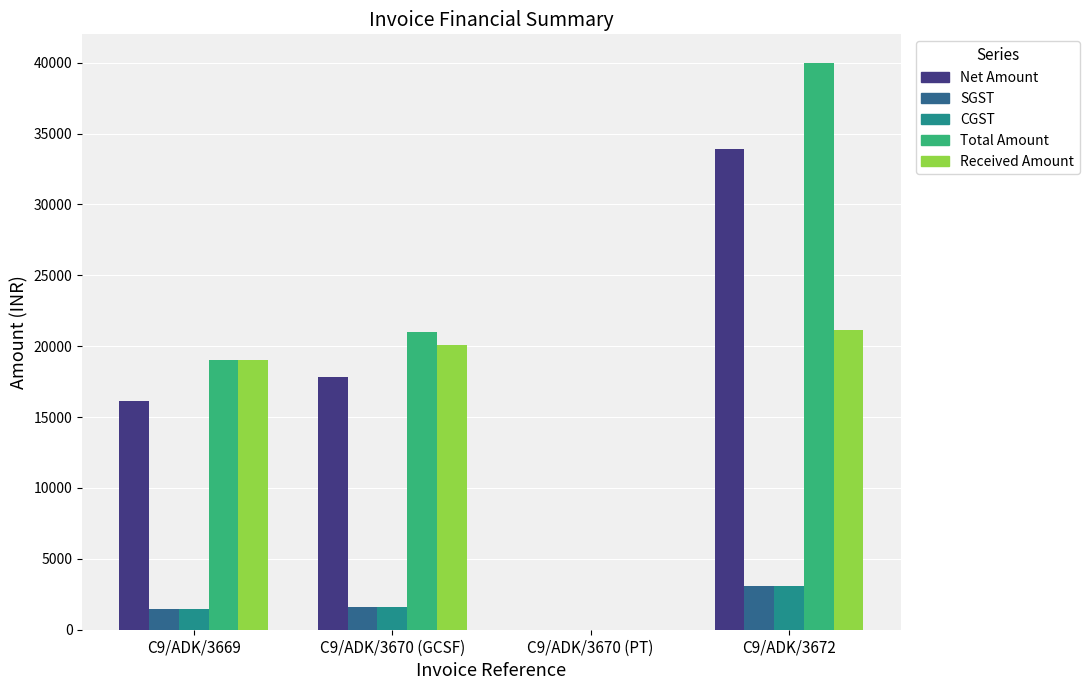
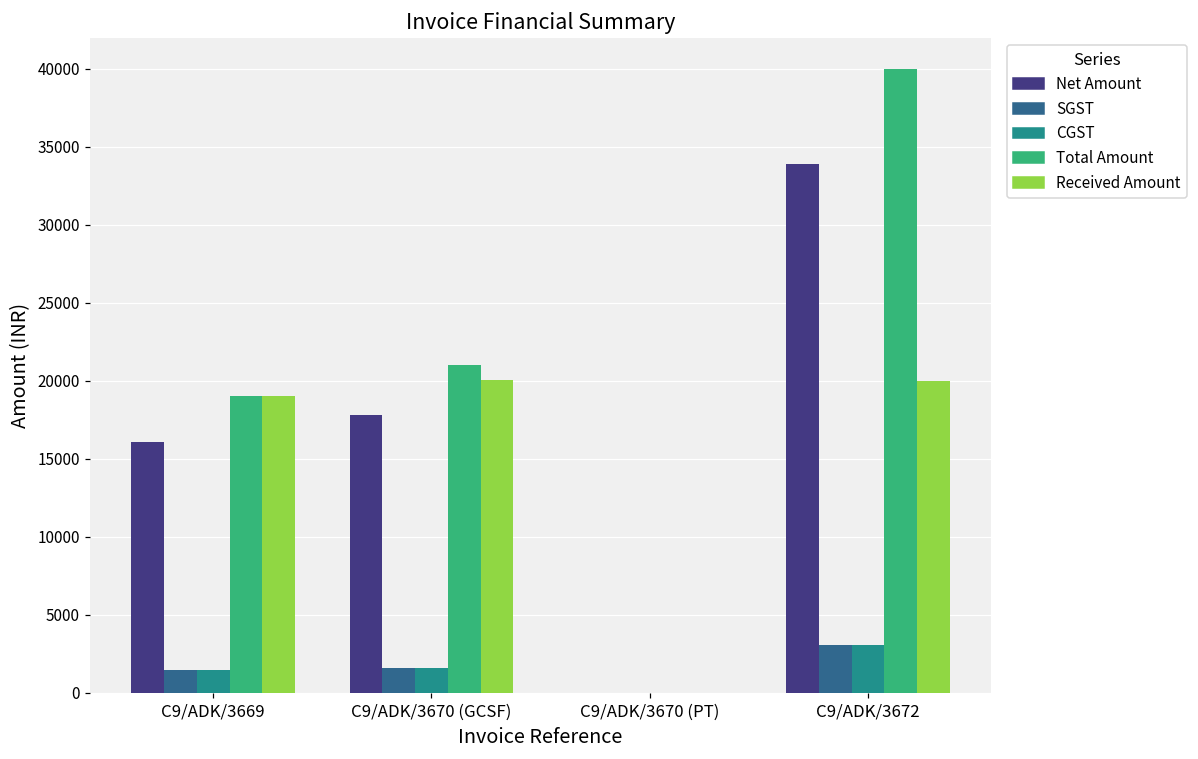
Received Amount, C9/ADK/3672: 21100 -> 20000
